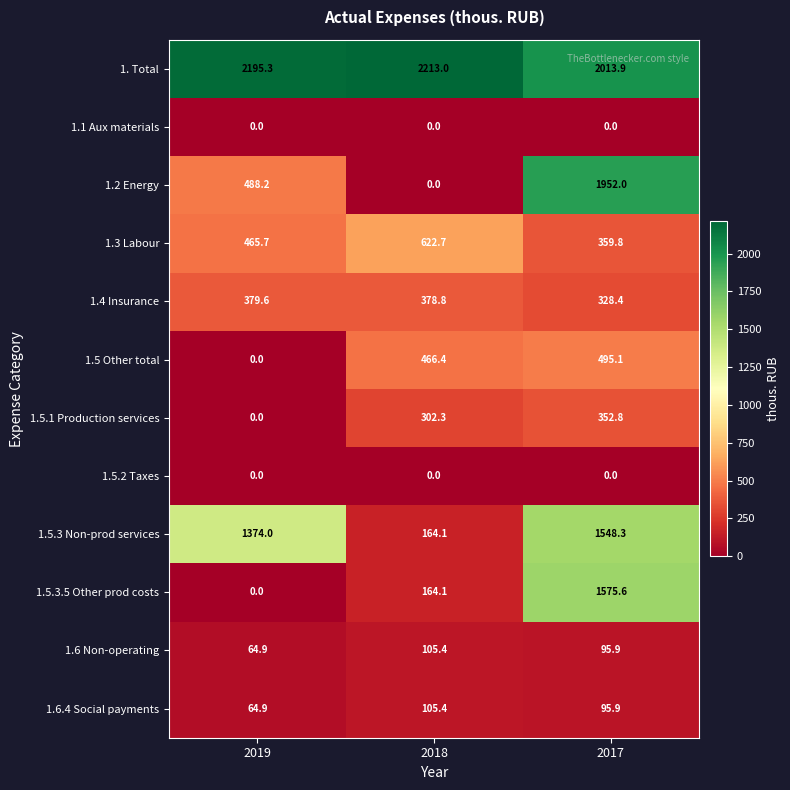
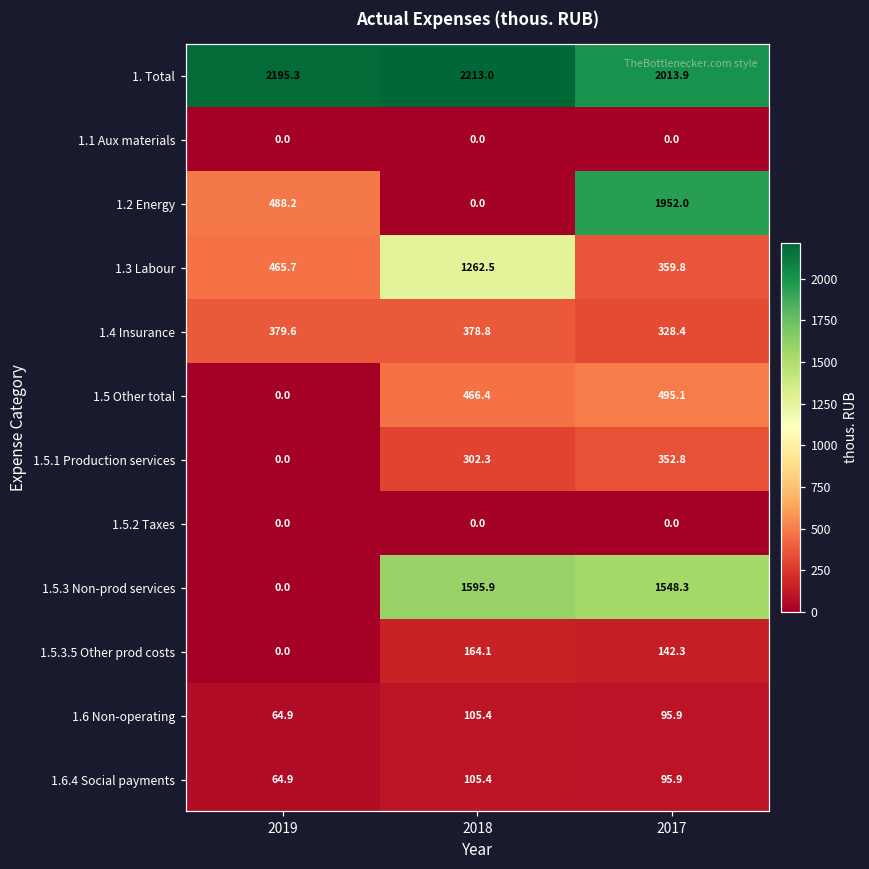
1.3 Labour, 2018: 622.7 -> 1262.5
1.5.3 Non-prod services, 2019: 1374.0 -> 0.0
1.5.3 Non-prod services, 2018: 164.1 -> 1595.9
1.5.3.5 Other prod costs, 2017: 1575.6 -> 142.3
